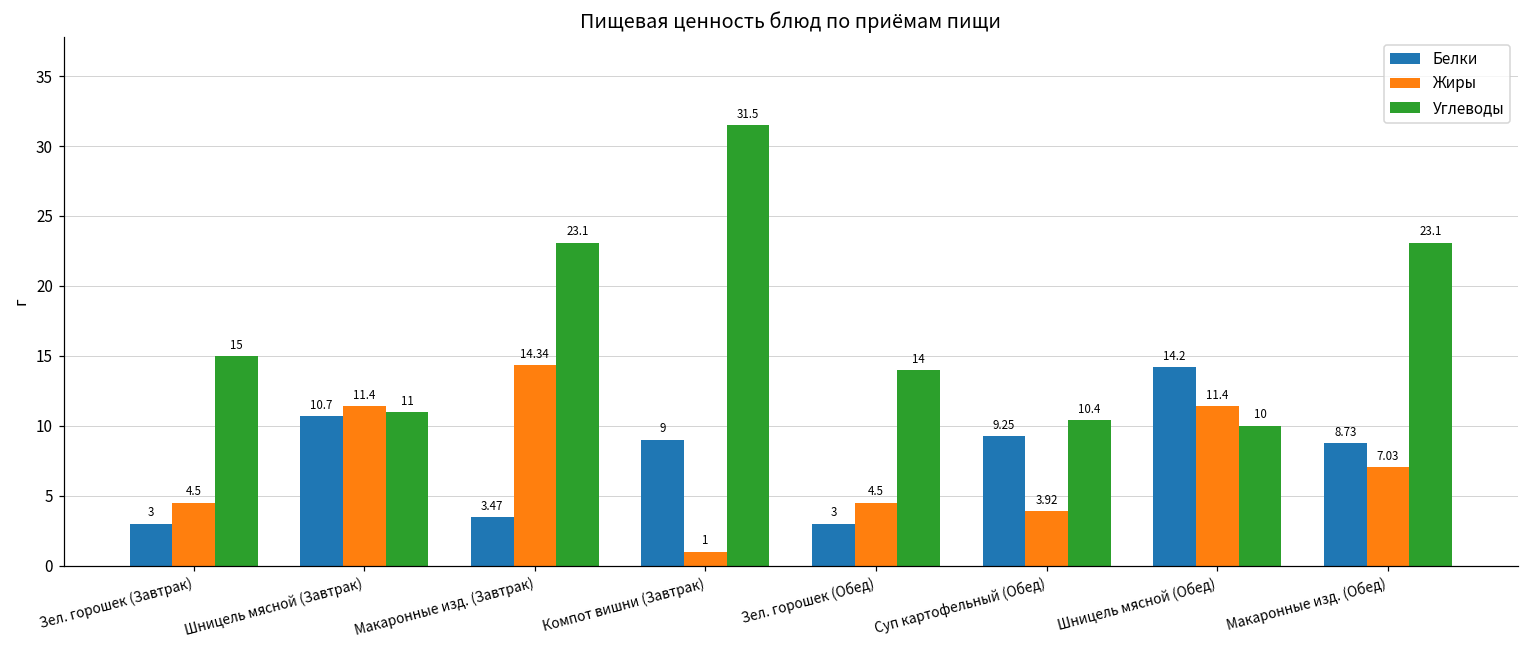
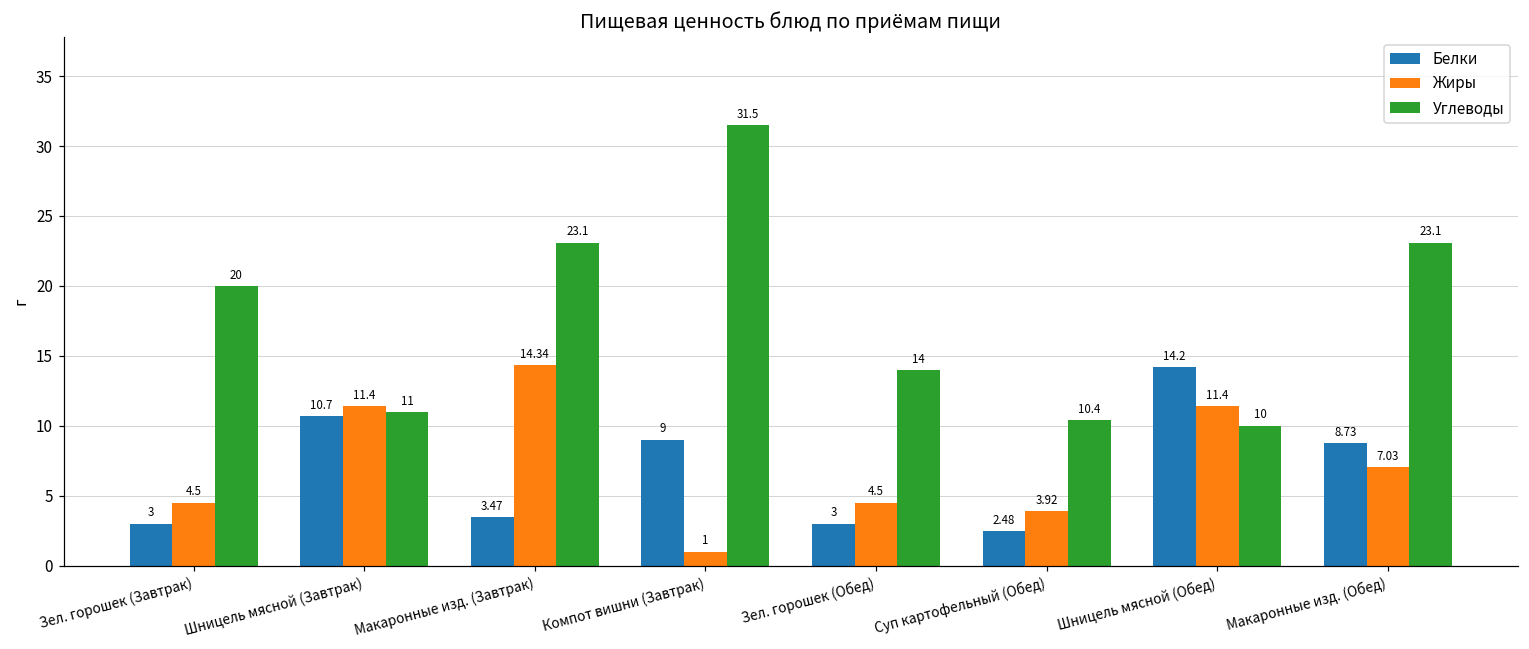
Углеводы, Зел. горошек (Завтрак): 15 -> 20
Белки, Суп картофельный (Обед): 9.25 -> 2.48
